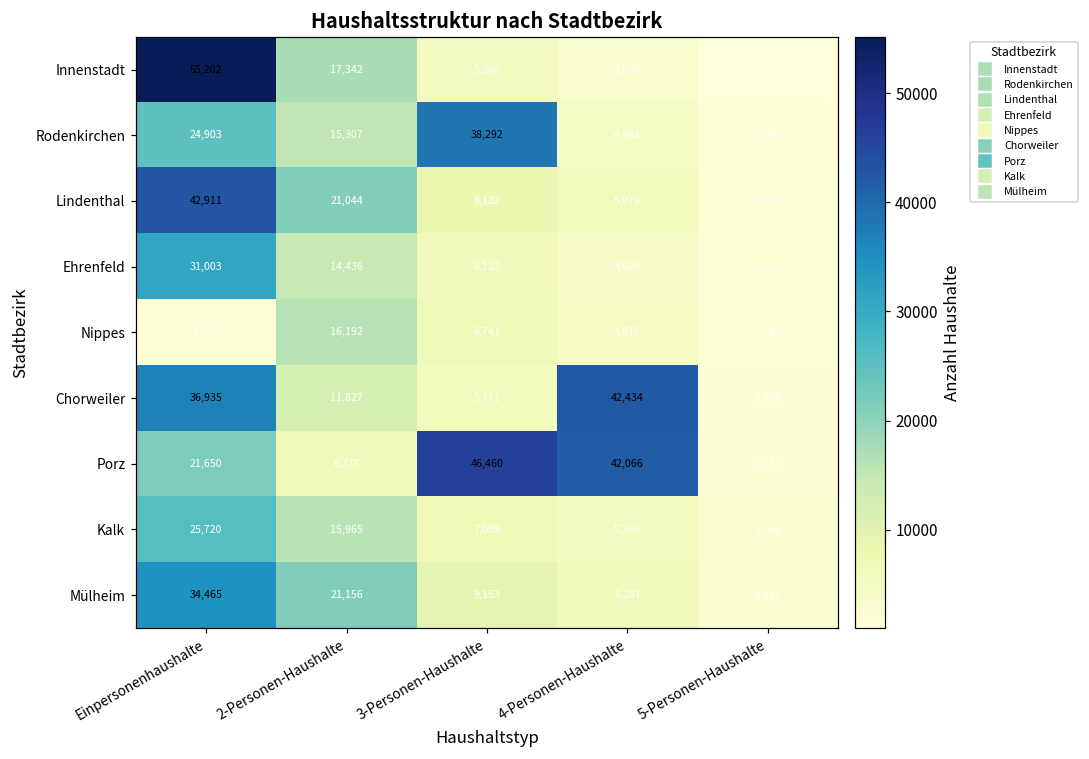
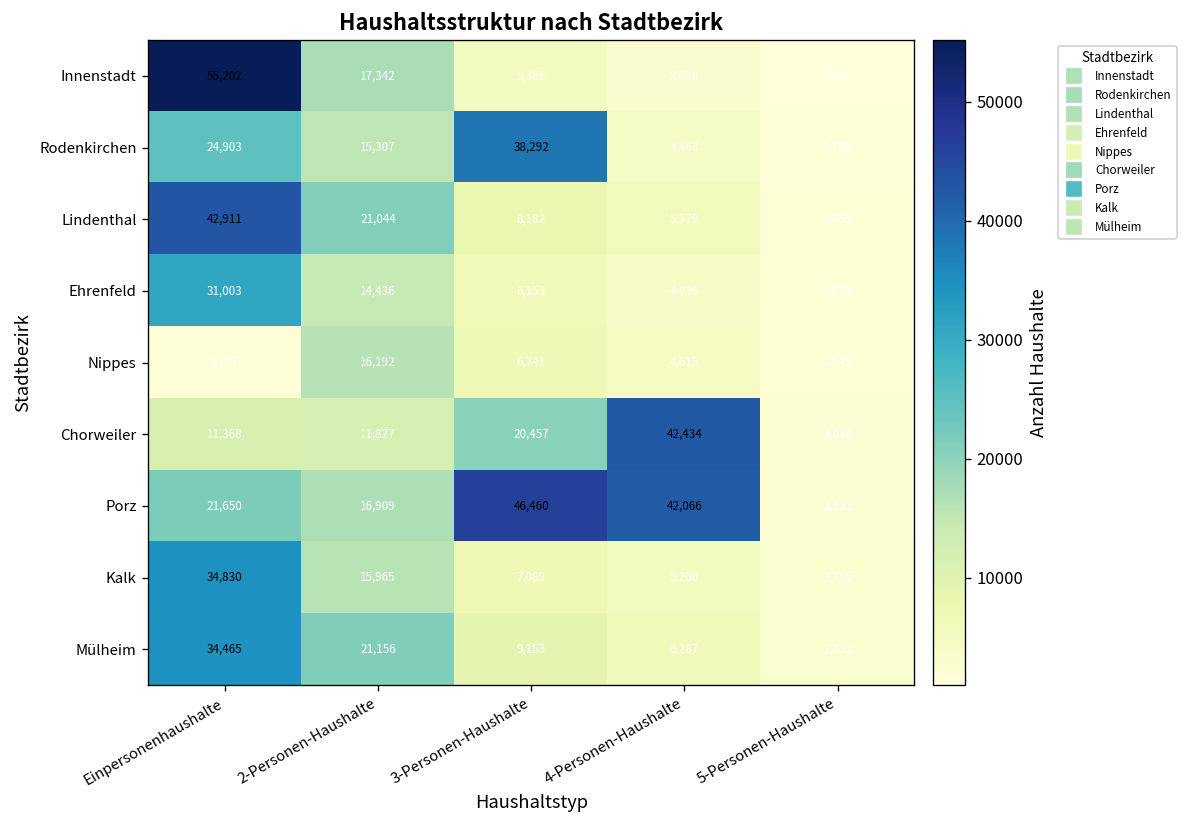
Chorweiler, Einpersonenhaushalte: 36,935 -> 11,368
Chorweiler, 3-Personen-Haushalte: 5,771 -> 20,457
Porz, 2-Personen-Haushalte: 6,378 -> 16,909
Kalk, Einpersonenhaushalte: 25,720 -> 34,830
